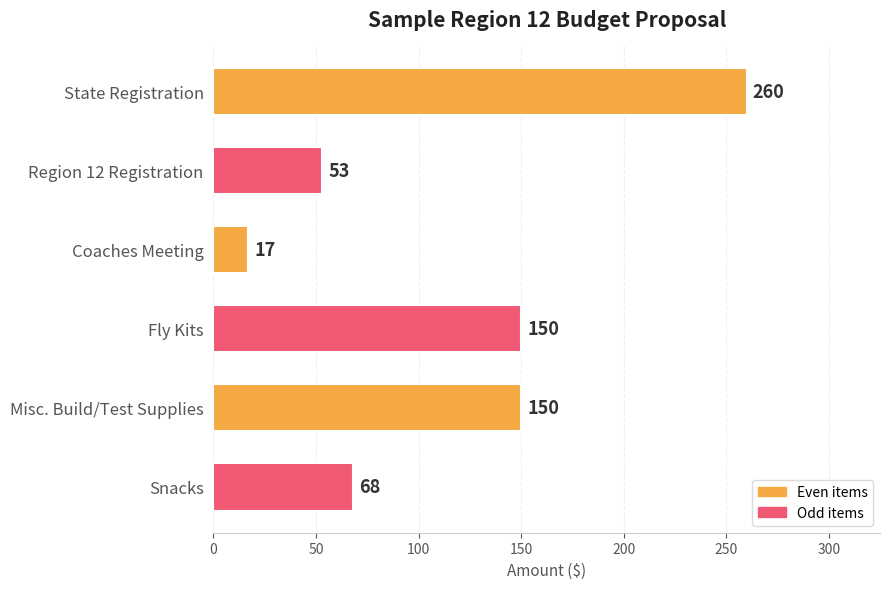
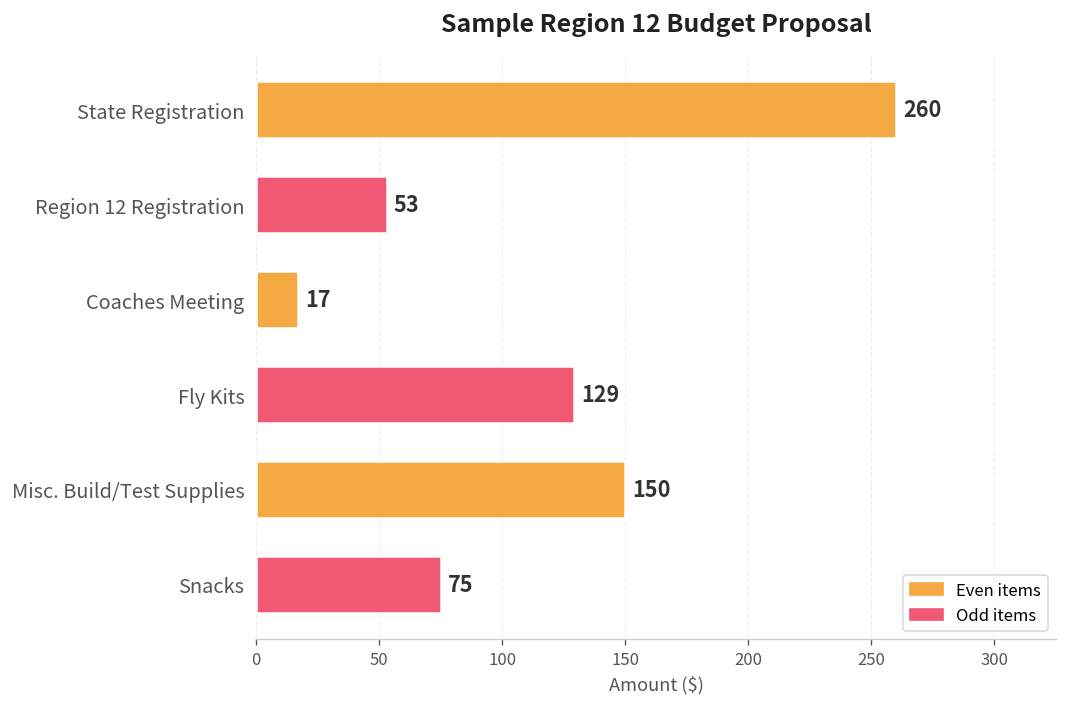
Fly Kits: 150 -> 129
Snacks: 68 -> 75
